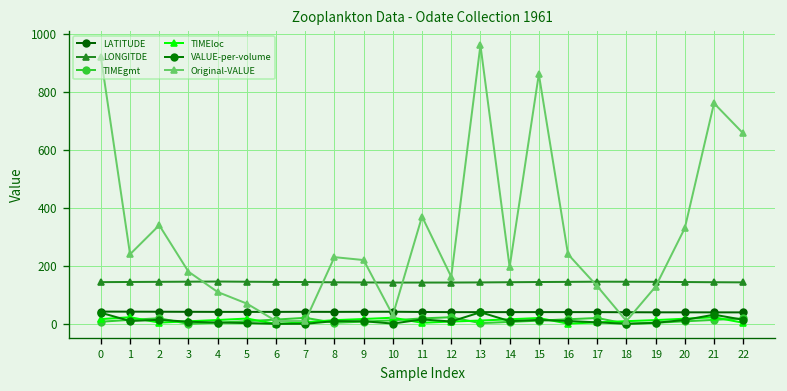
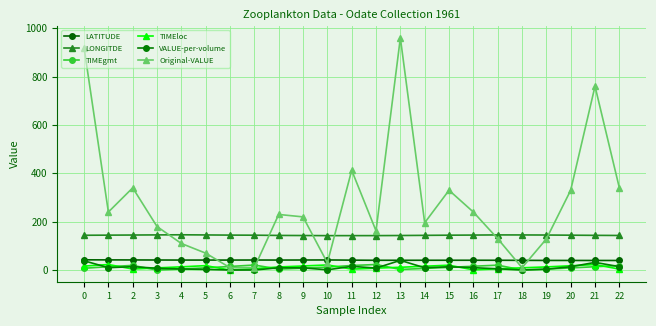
Original-VALUE, 11: 370 -> 410
Original-VALUE, 15: 860 -> 330
Original-VALUE, 22: 660 -> 340
